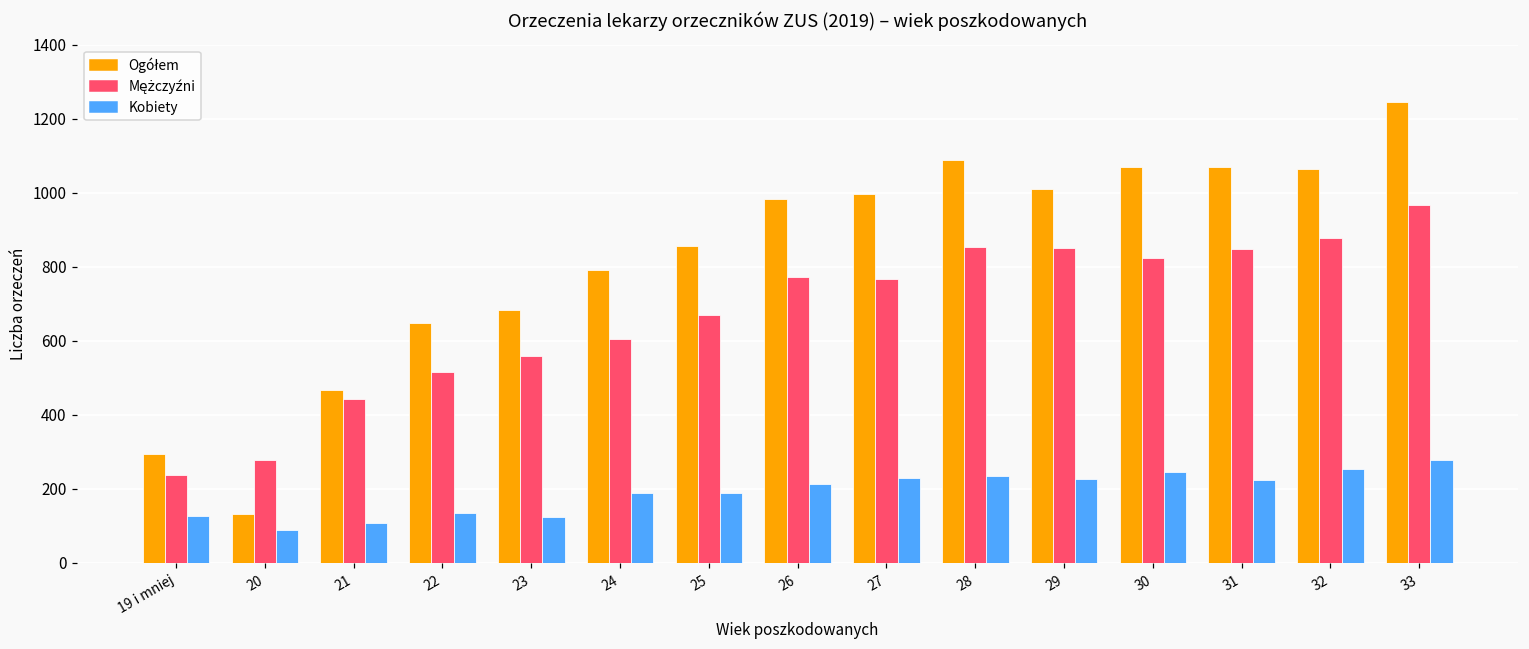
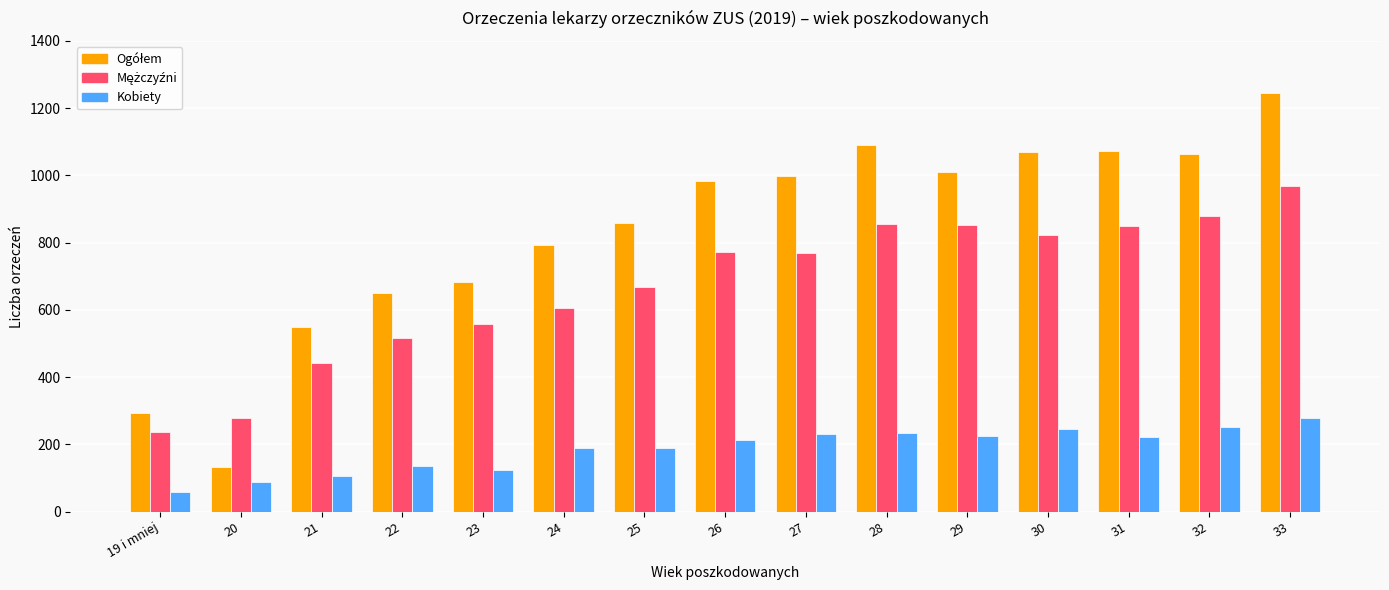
Kobiety, 19 i mniej: 130 -> 60
Ogółem, 21: 470 -> 550
